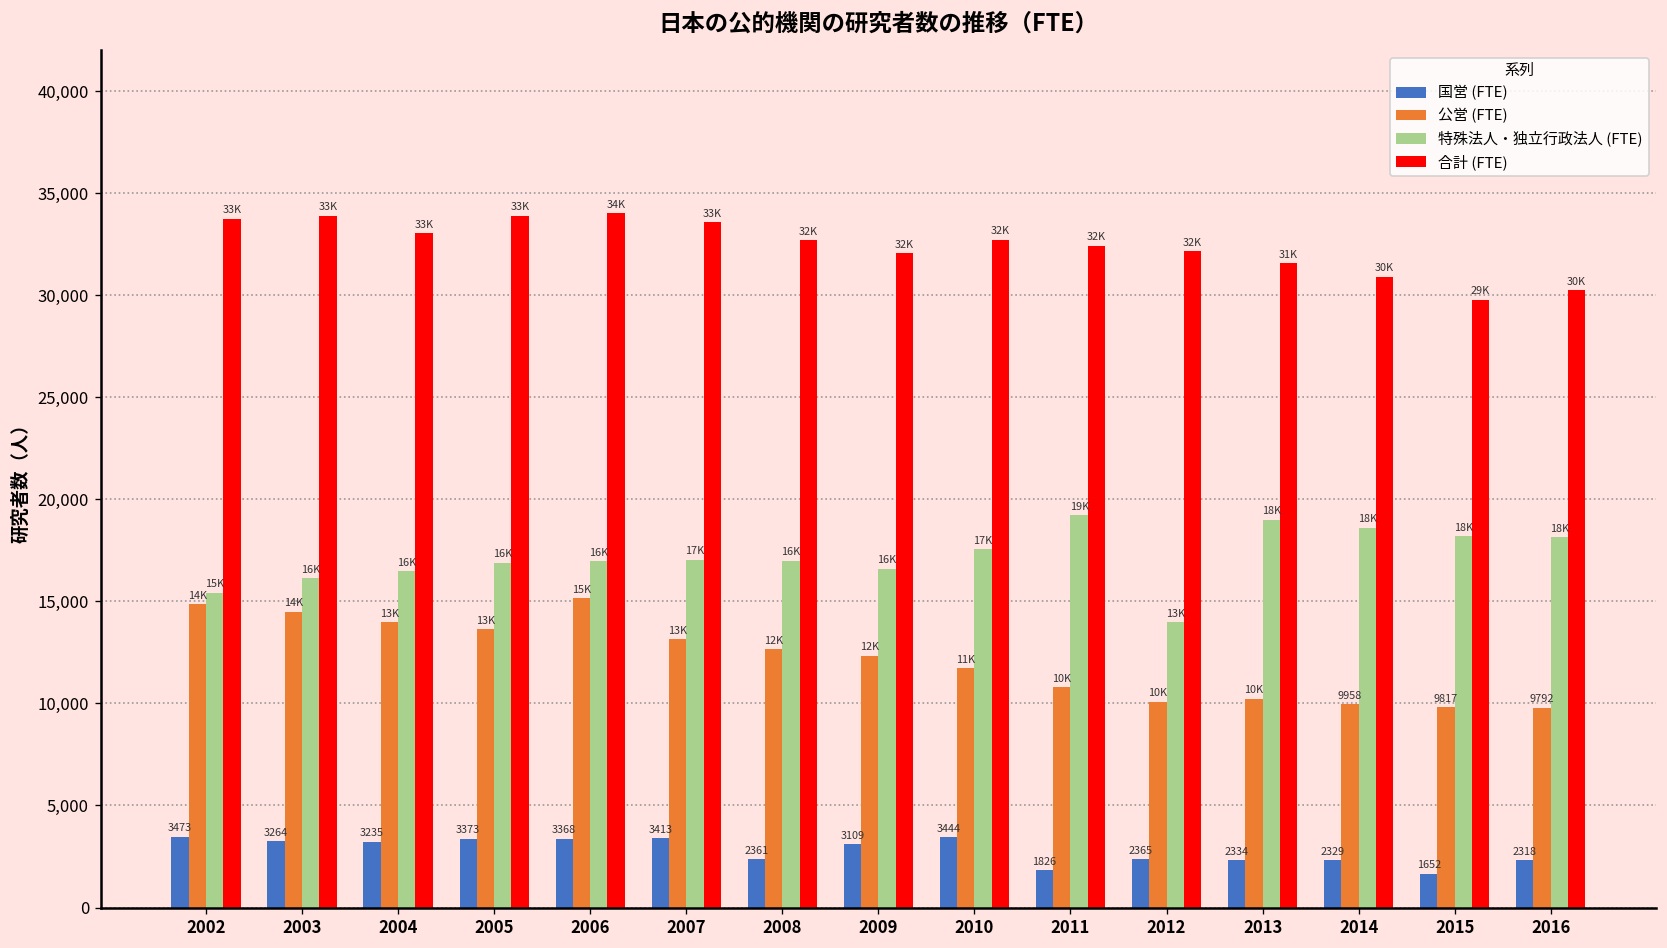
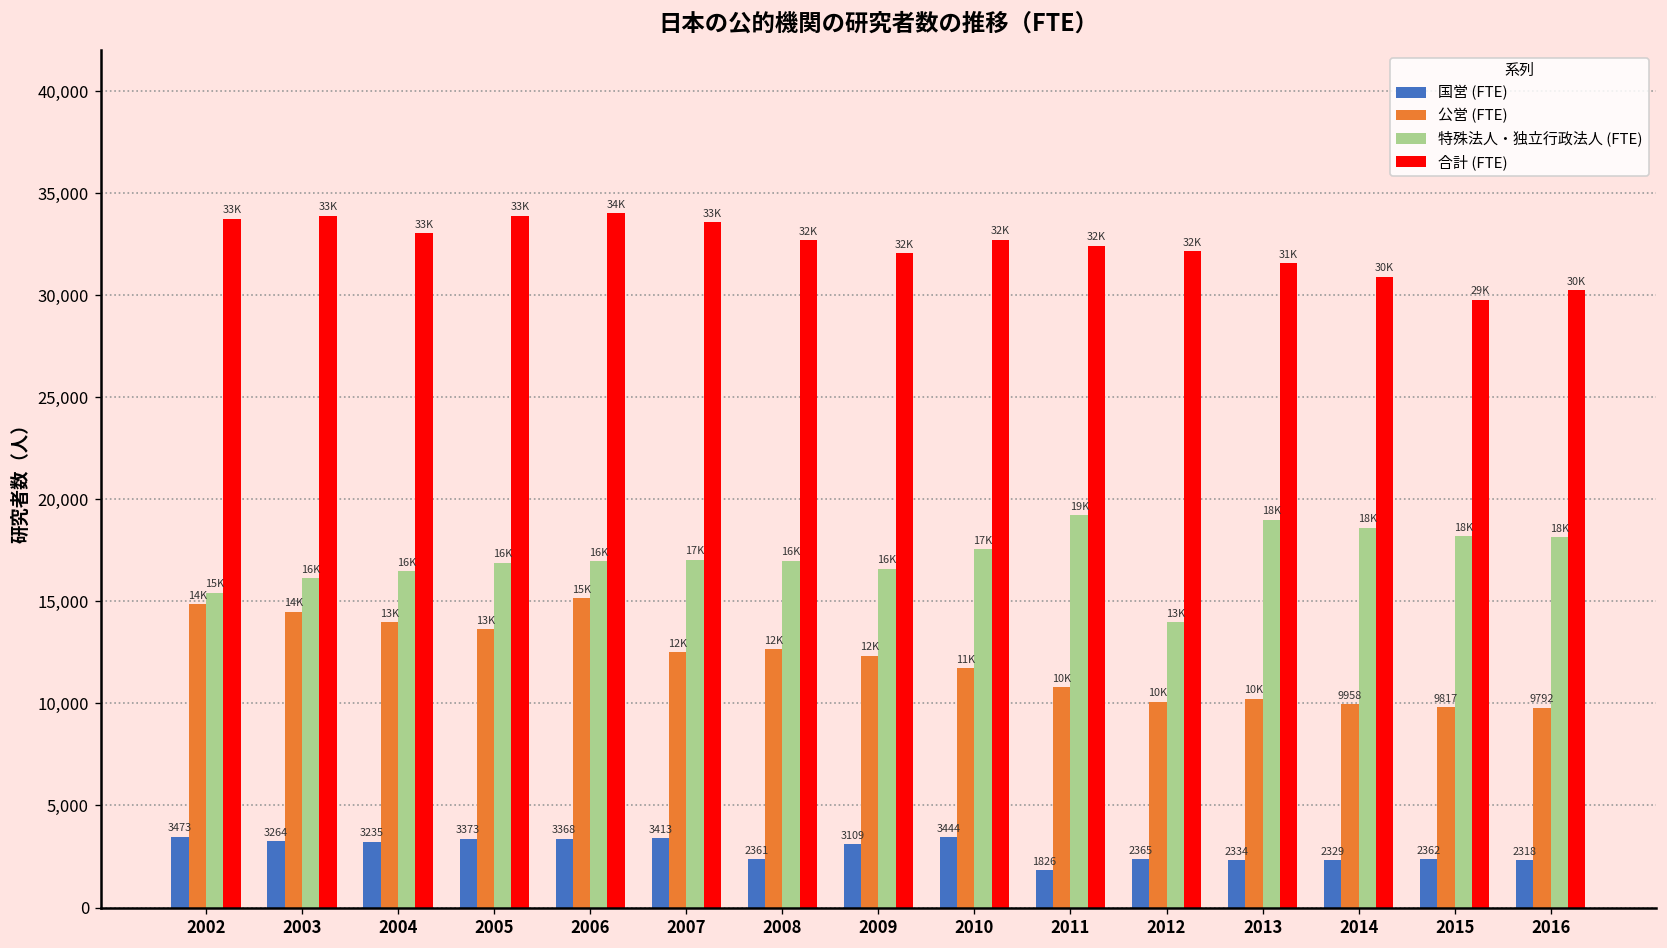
公営 (FTE), 2007: 13K -> 12K
国営 (FTE), 2015: 1652 -> 2362
